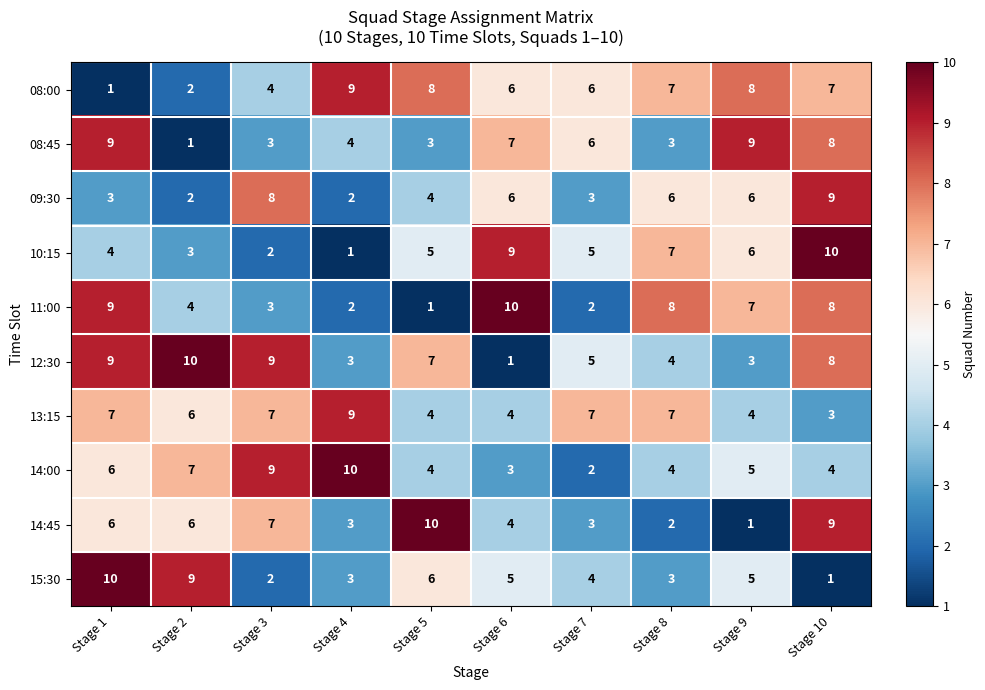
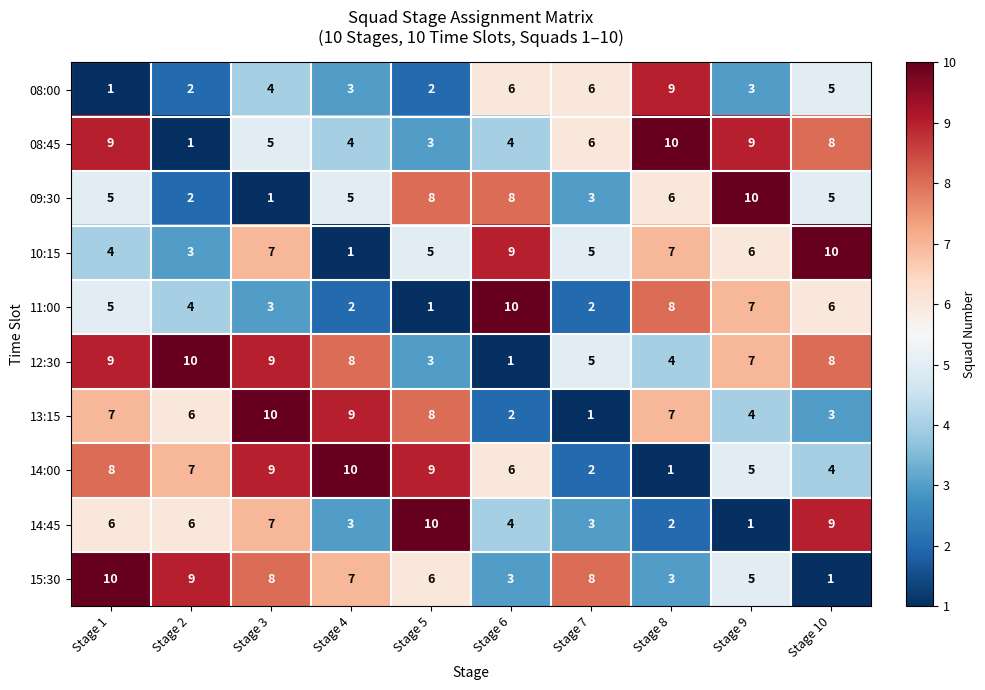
08:00, Stage 4: 9 -> 3
08:00, Stage 5: 8 -> 2
08:00, Stage 8: 7 -> 9
08:00, Stage 9: 8 -> 3
08:00, Stage 10: 7 -> 5
08:45, Stage 3: 3 -> 5
08:45, Stage 6: 7 -> 4
08:45, Stage 8: 3 -> 10
09:30, Stage 1: 3 -> 5
09:30, Stage 3: 8 -> 1
09:30, Stage 4: 2 -> 5
09:30, Stage 5: 4 -> 8
09:30, Stage 6: 6 -> 8
09:30, Stage 9: 6 -> 10
09:30, Stage 10: 9 -> 5
10:15, Stage 3: 2 -> 7
11:00, Stage 1: 9 -> 5
11:00, Stage 10: 8 -> 6
12:30, Stage 4: 3 -> 8
12:30, Stage 5: 7 -> 3
12:30, Stage 9: 3 -> 7
13:15, Stage 3: 7 -> 10
13:15, Stage 5: 4 -> 8
13:15, Stage 6: 4 -> 2
13:15, Stage 7: 7 -> 1
14:00, Stage 1: 6 -> 8
14:00, Stage 5: 4 -> 9
14:00, Stage 6: 3 -> 6
14:00, Stage 8: 4 -> 1
15:30, Stage 3: 2 -> 8
15:30, Stage 4: 3 -> 7
15:30, Stage 6: 5 -> 3
15:30, Stage 7: 4 -> 8
